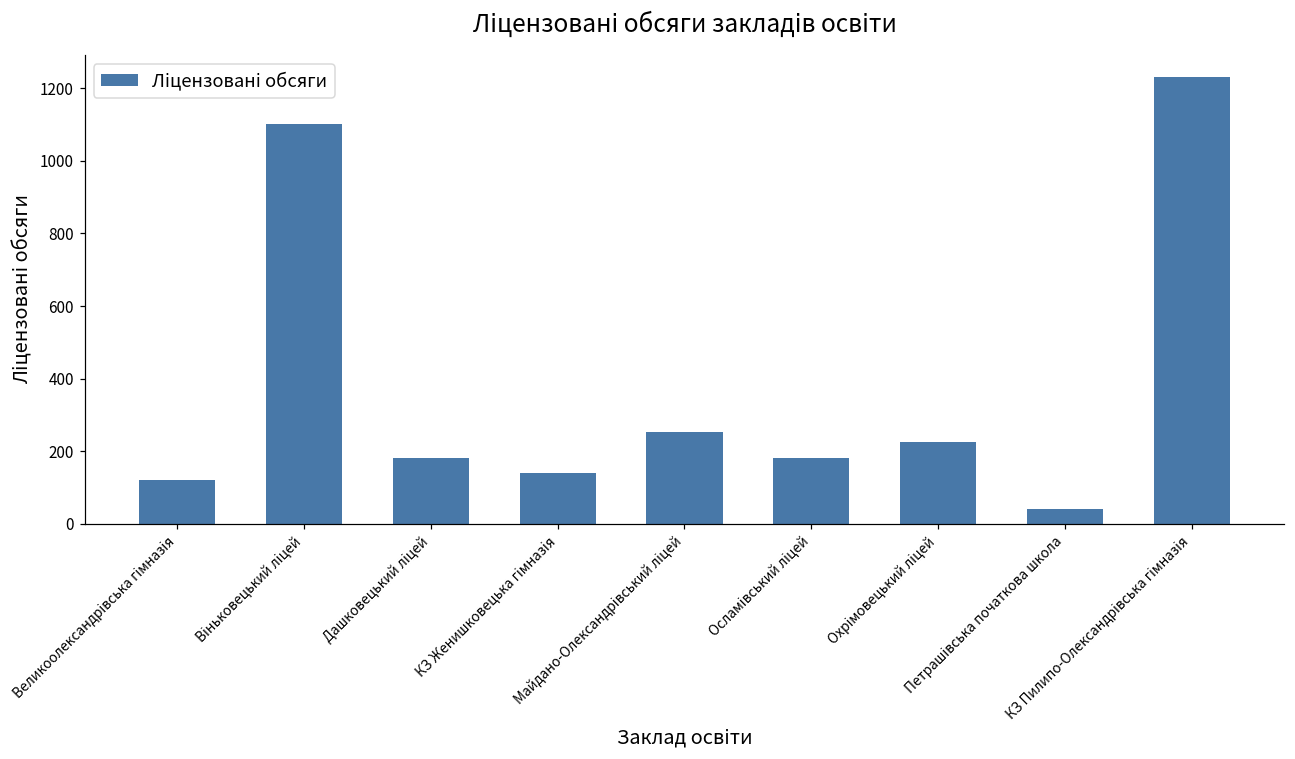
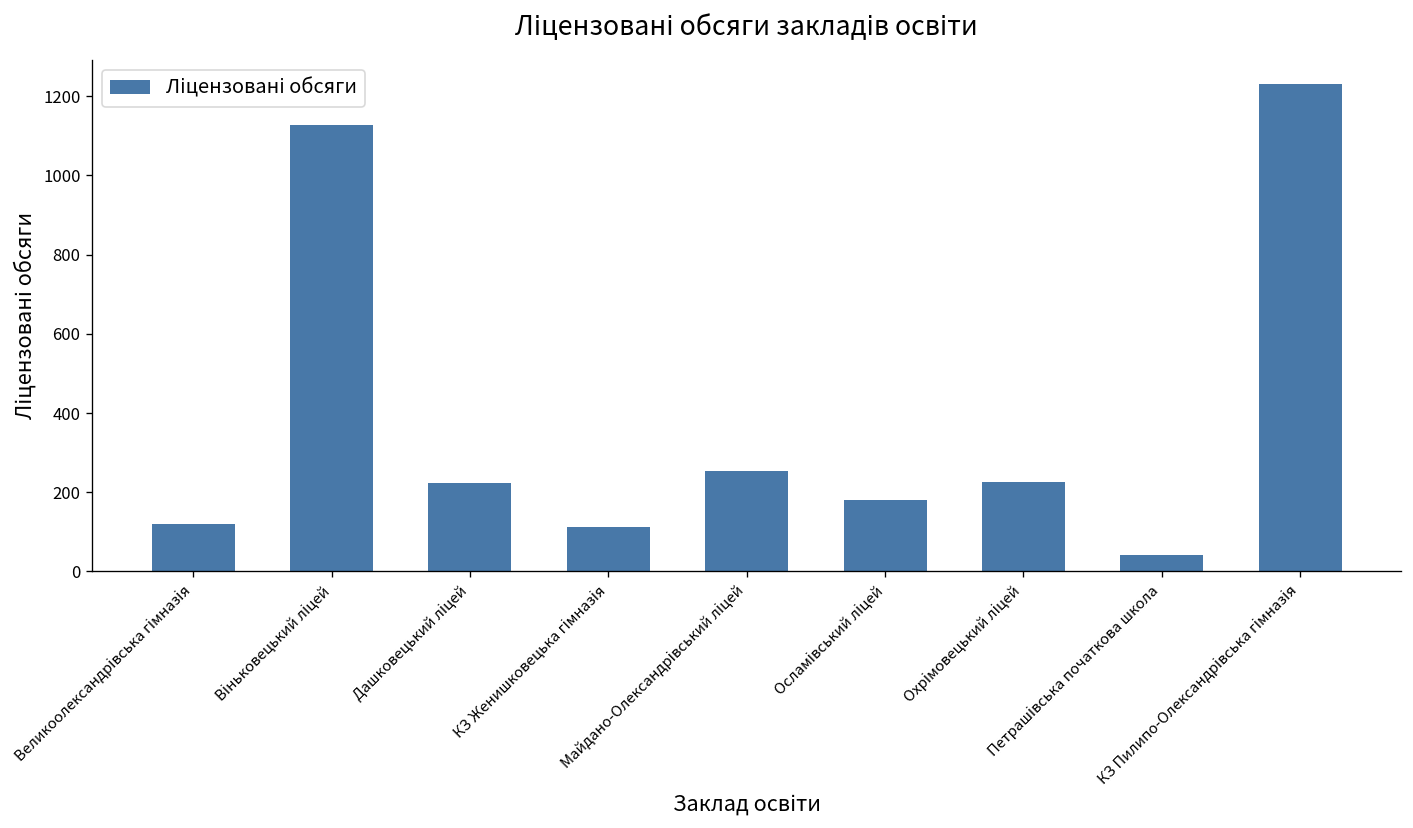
Віньковецький ліцей: 1100 -> 1130
Дашковецький ліцей: 180 -> 220
КЗ Женишковецька гімназія: 140 -> 110
